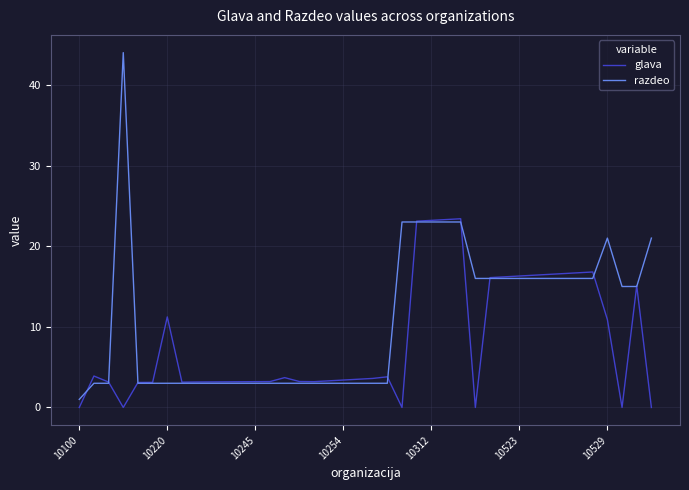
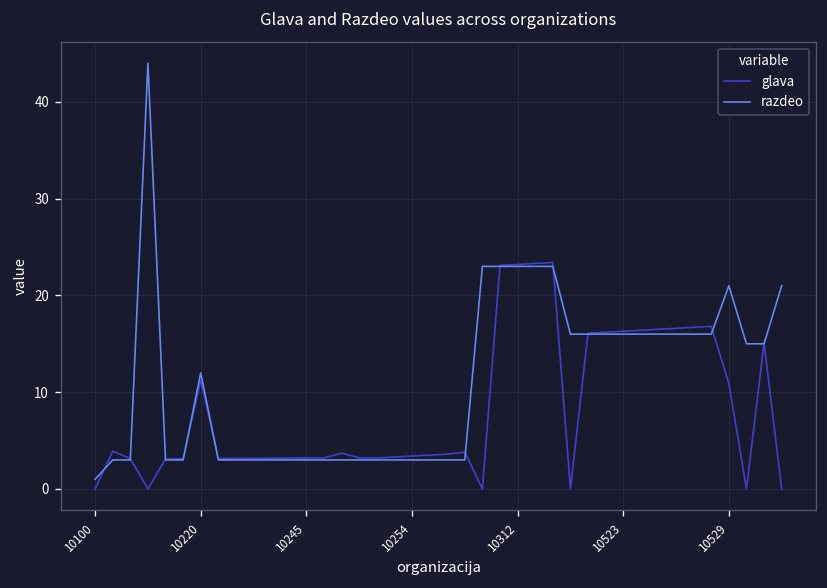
razdeo, 10220: 3 -> 12
